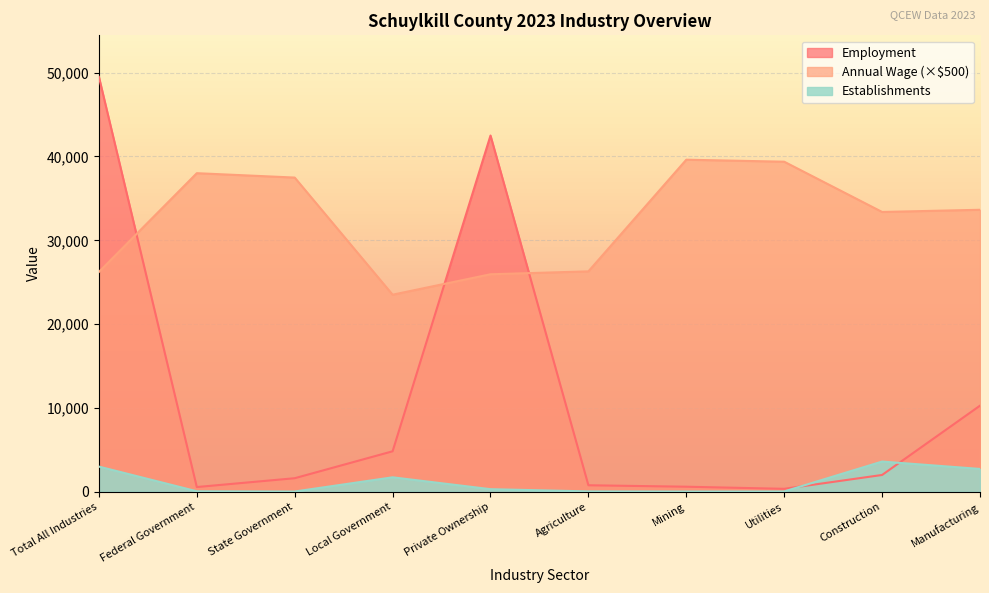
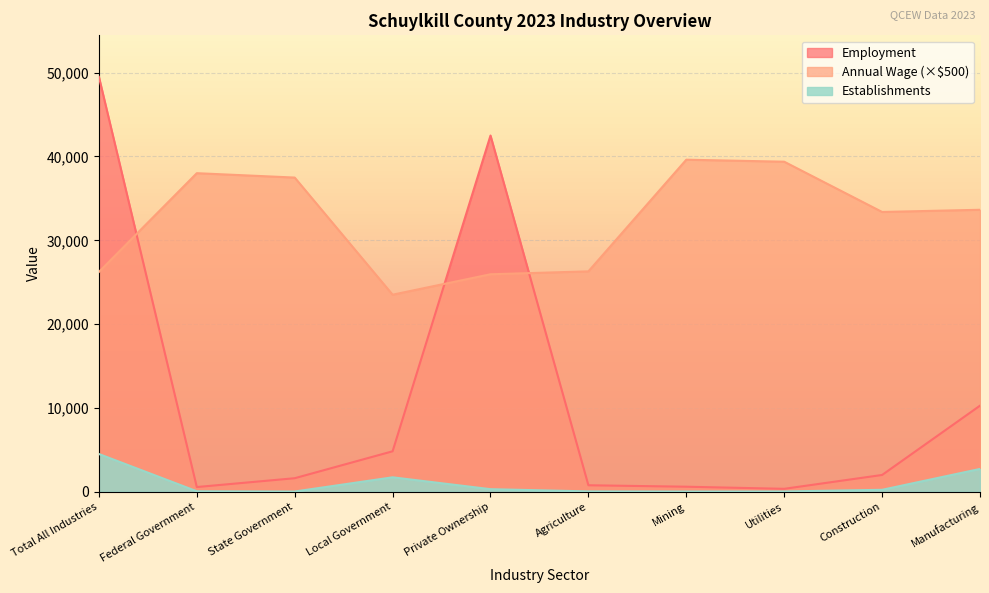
Establishments, Total All Industries: 3,000 -> 5,000
Establishments, Construction: 4,000 -> 0
